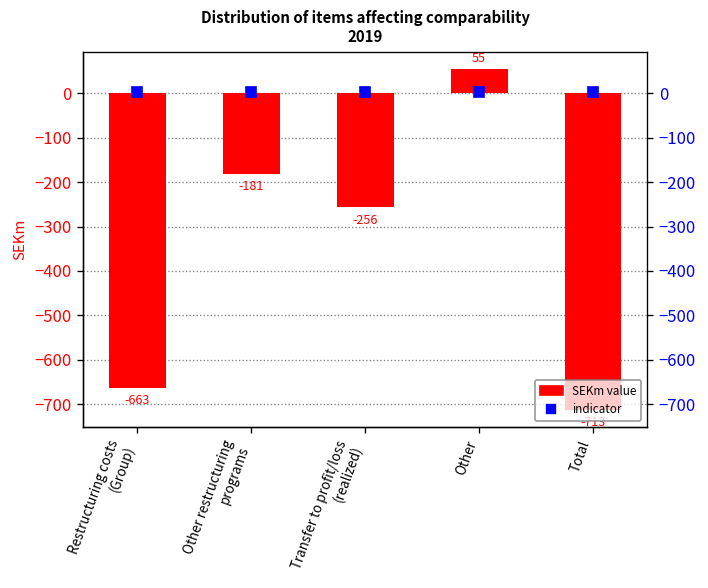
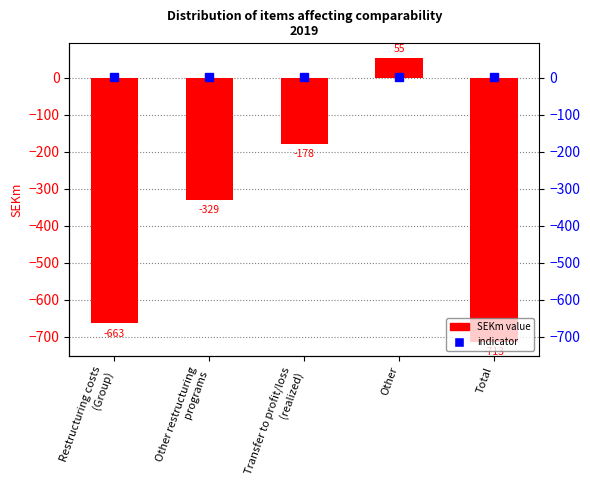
SEKm value, Other restructuring programs: -181 -> -329
SEKm value, Transfer to profit/loss (realized): -256 -> -178
